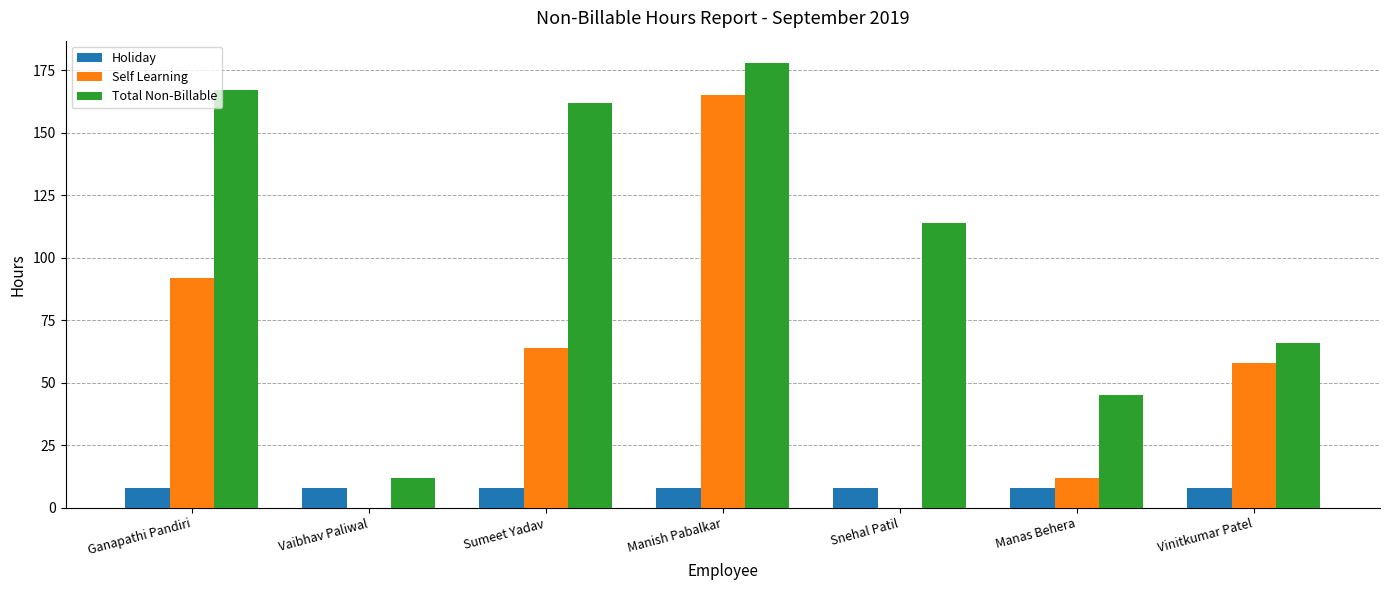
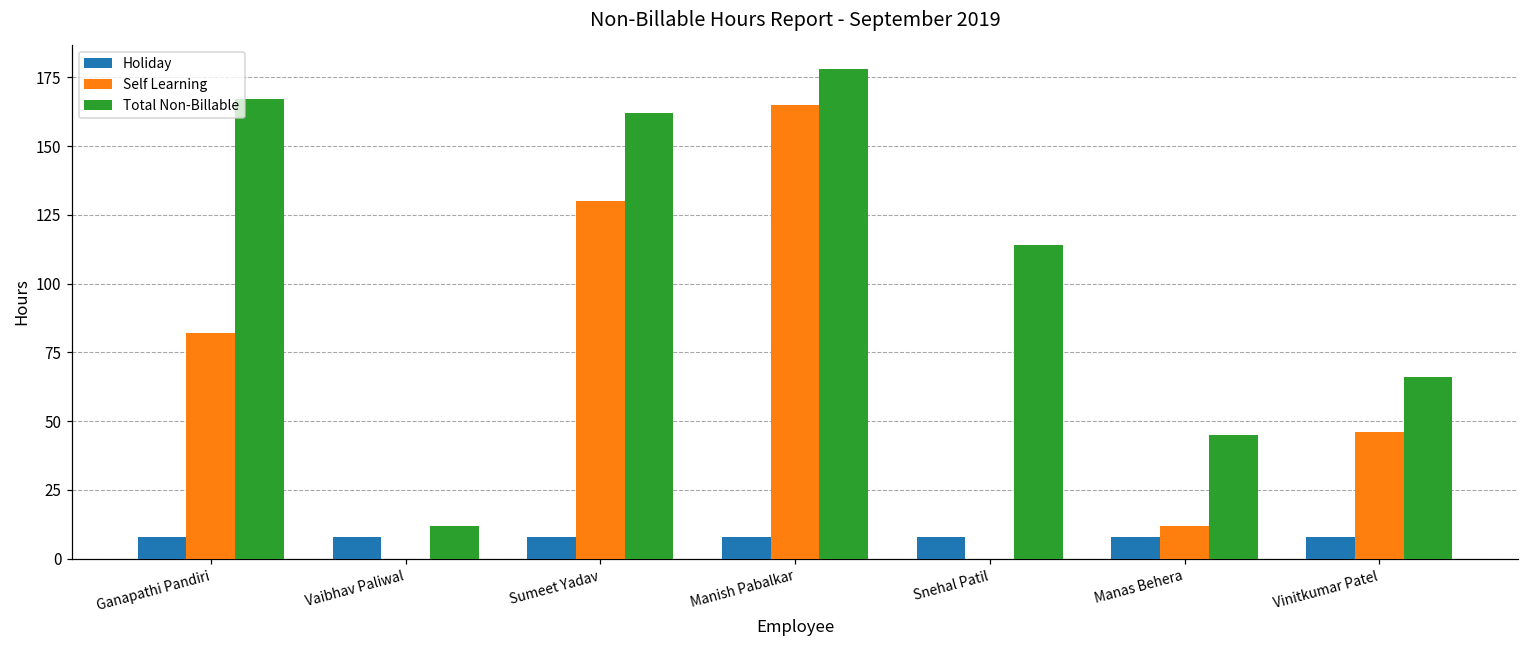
Self Learning, Ganapathi Pandiri: 92 -> 82
Self Learning, Sumeet Yadav: 64 -> 130
Self Learning, Vinitkumar Patel: 58 -> 46
